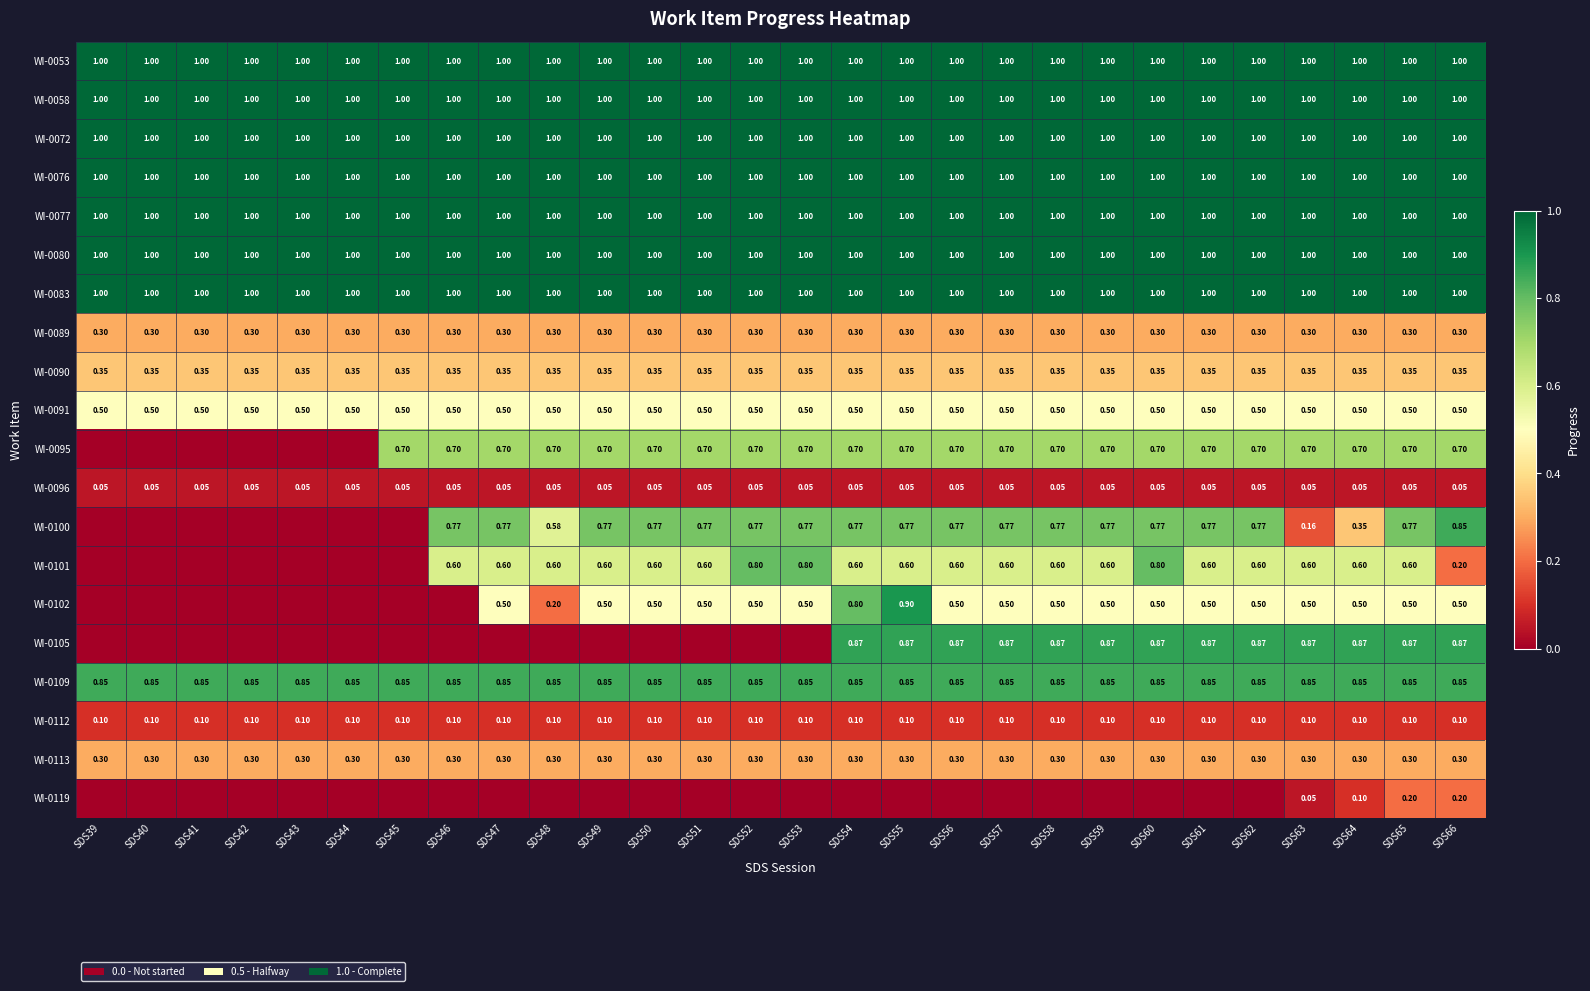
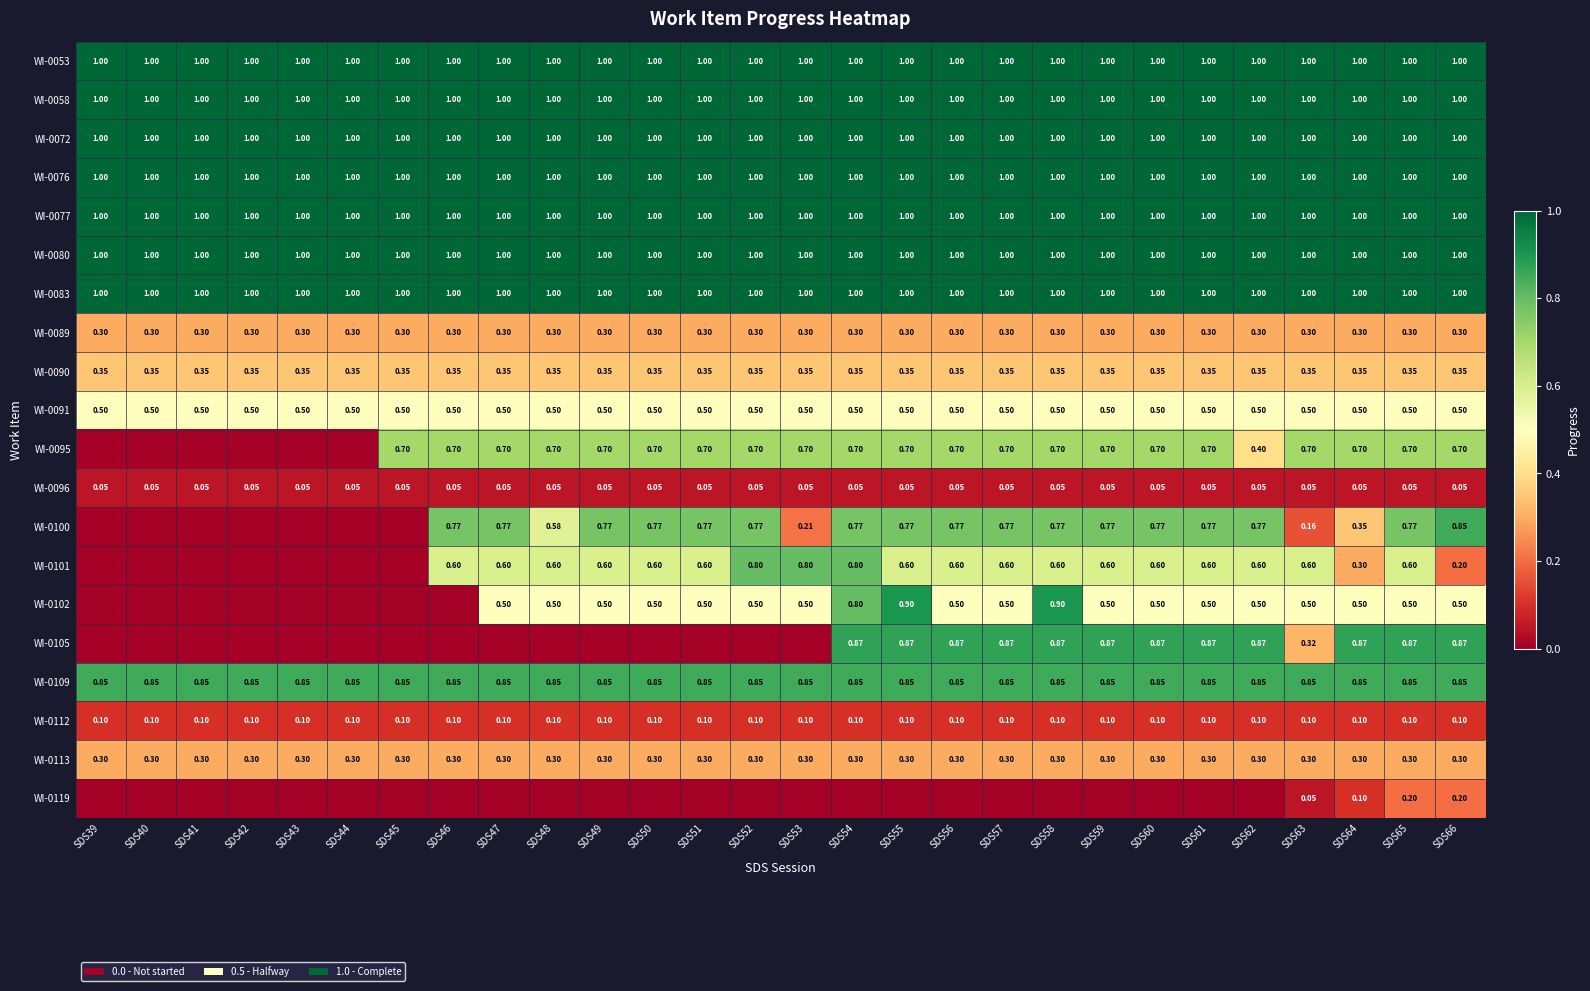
WI-0095, SDS62: 0.70 -> 0.40
WI-0100, SDS53: 0.77 -> 0.21
WI-0101, SDS54: 0.60 -> 0.80
WI-0101, SDS60: 0.80 -> 0.60
WI-0101, SDS64: 0.60 -> 0.30
WI-0102, SDS48: 0.20 -> 0.50
WI-0102, SDS58: 0.50 -> 0.90
WI-0105, SDS63: 0.87 -> 0.32
